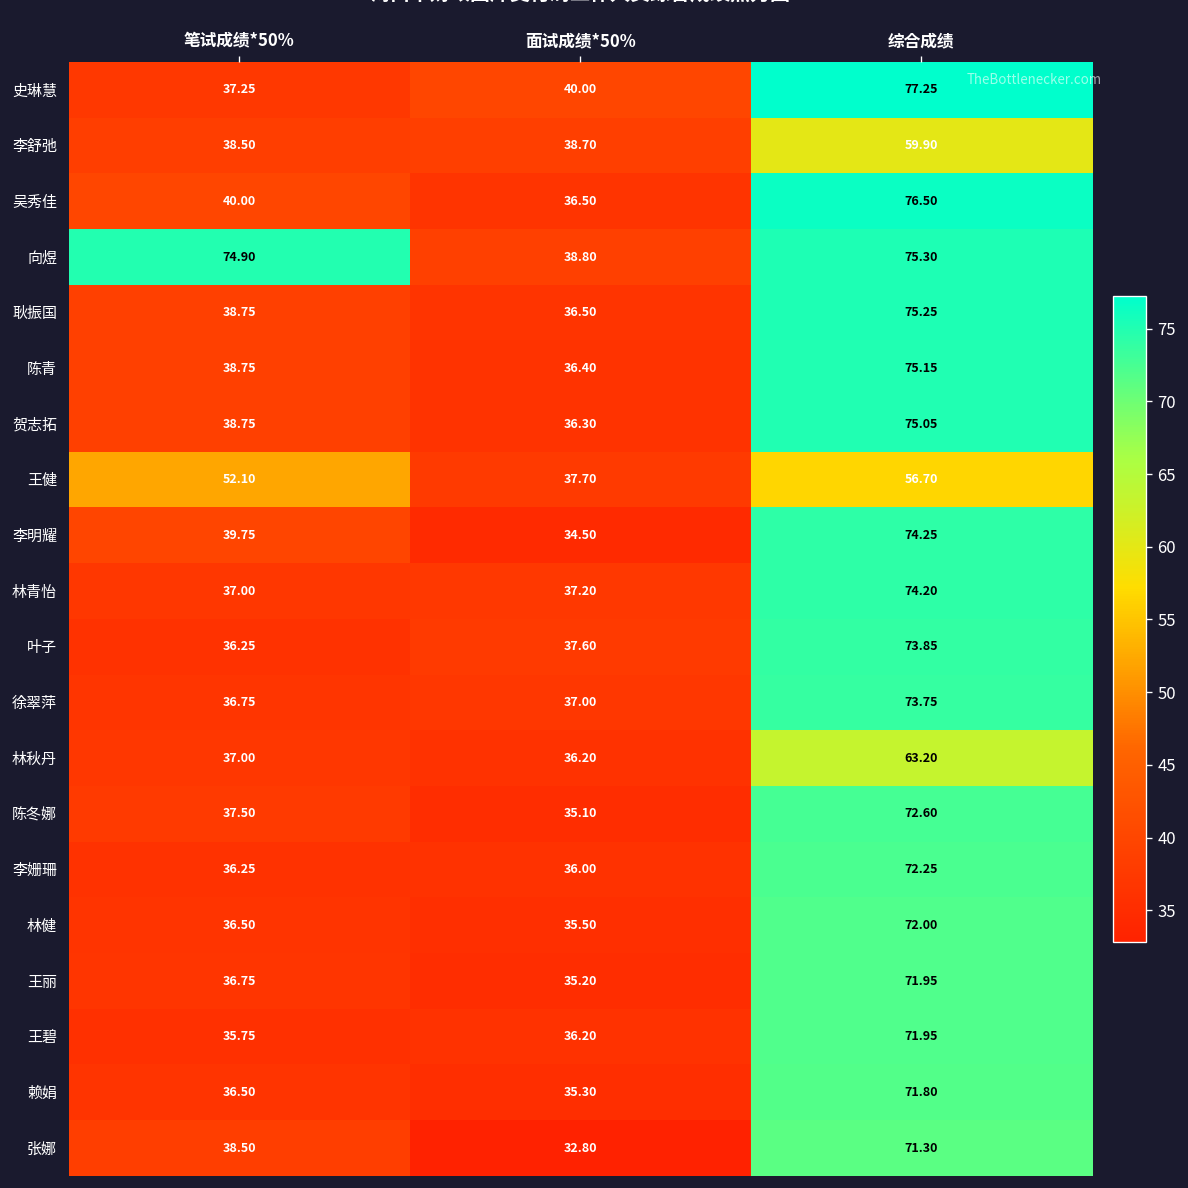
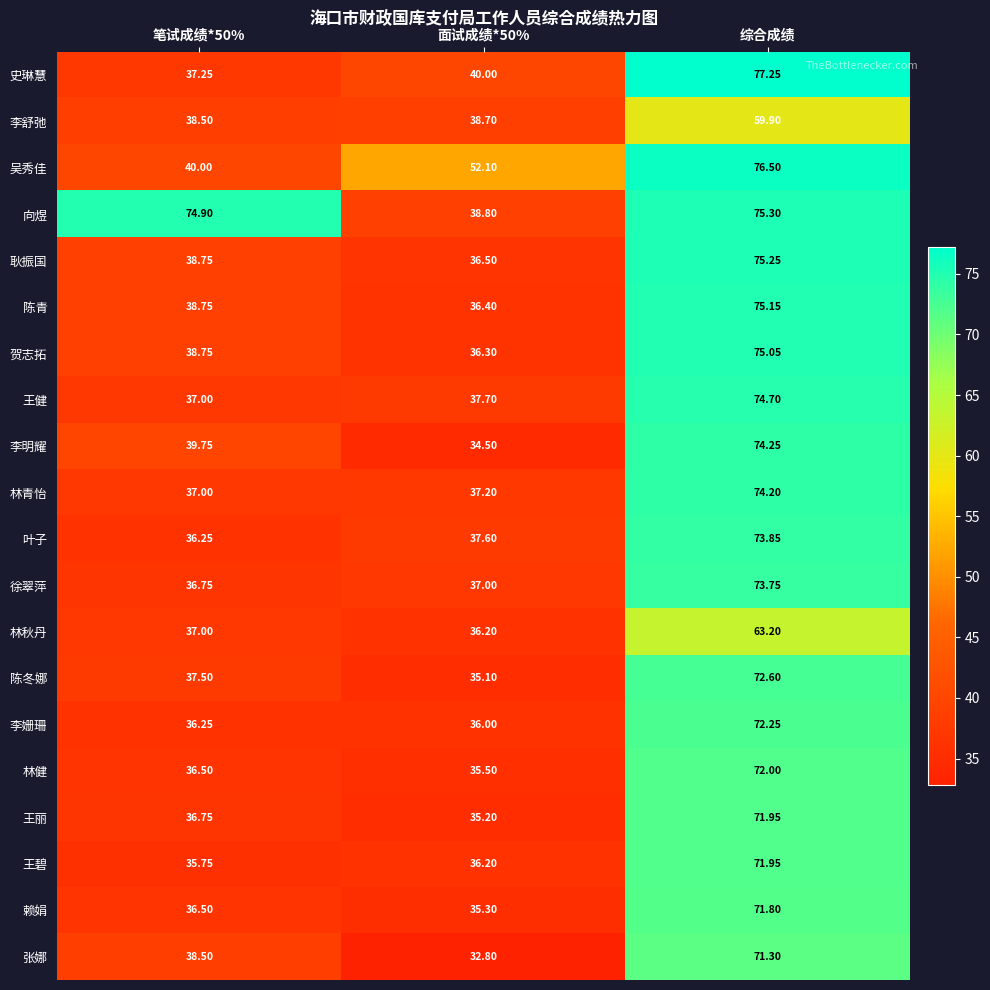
吴秀佳, 面试成绩*50%: 36.50 -> 52.10
王健, 笔试成绩*50%: 52.10 -> 37.00
王健, 综合成绩: 56.70 -> 74.70
